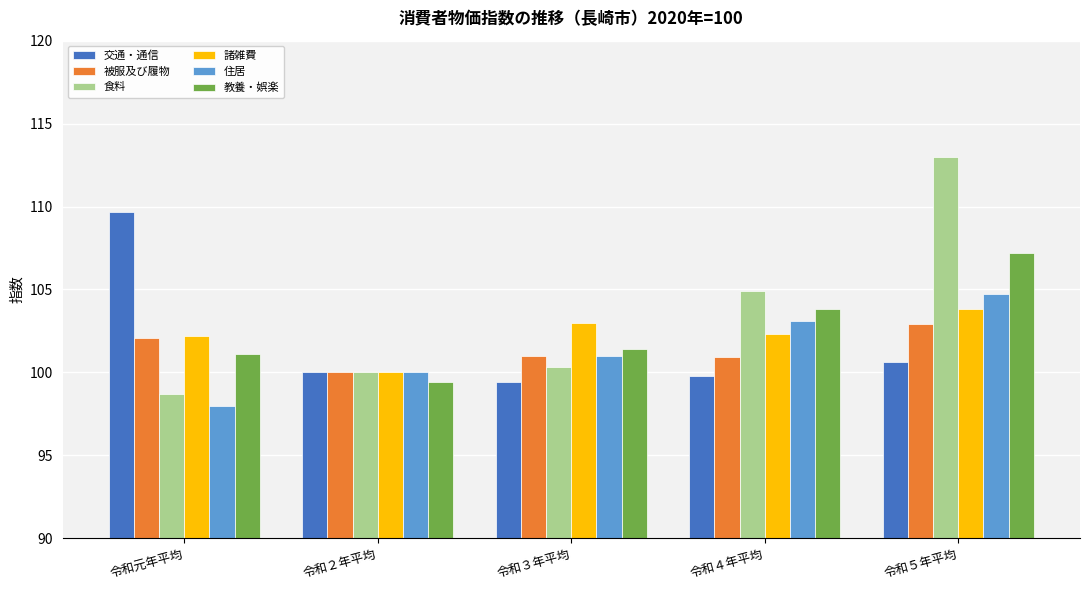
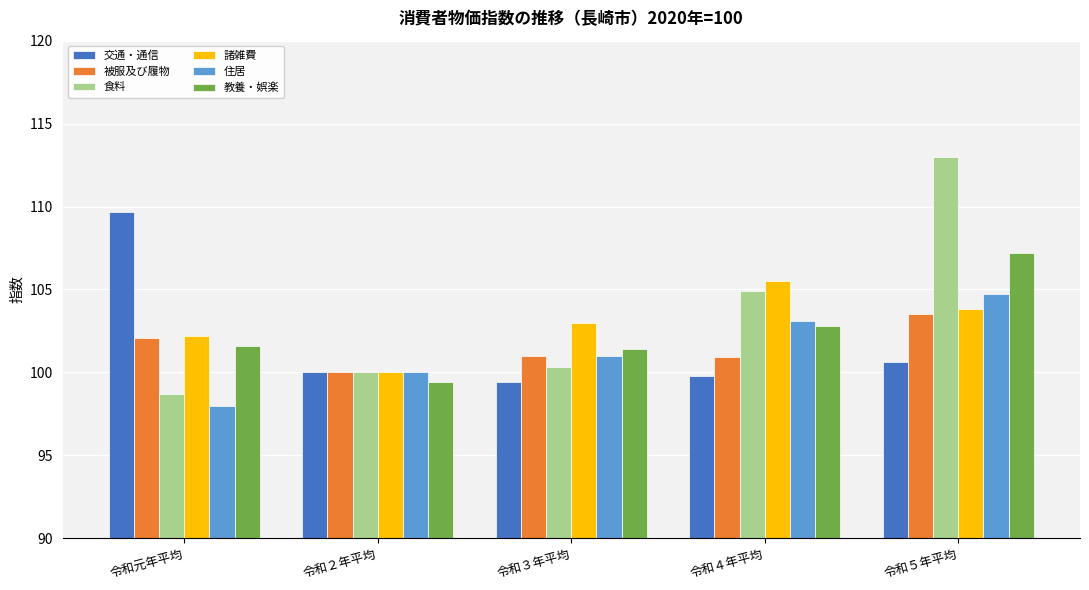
教養・娯楽, 令和元年平均: 101.1 -> 101.6
諸雑費, 令和４年平均: 102.3 -> 105.5
教養・娯楽, 令和４年平均: 103.8 -> 102.8
被服及び履物, 令和５年平均: 102.9 -> 103.5
